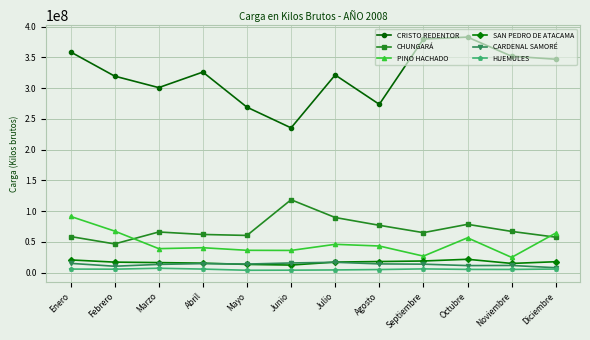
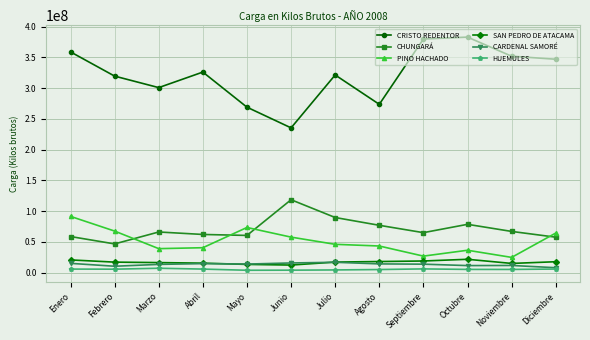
PINO HACHADO, Mayo: 40000000 -> 70000000
PINO HACHADO, Junio: 40000000 -> 60000000
PINO HACHADO, Octubre: 60000000 -> 40000000
